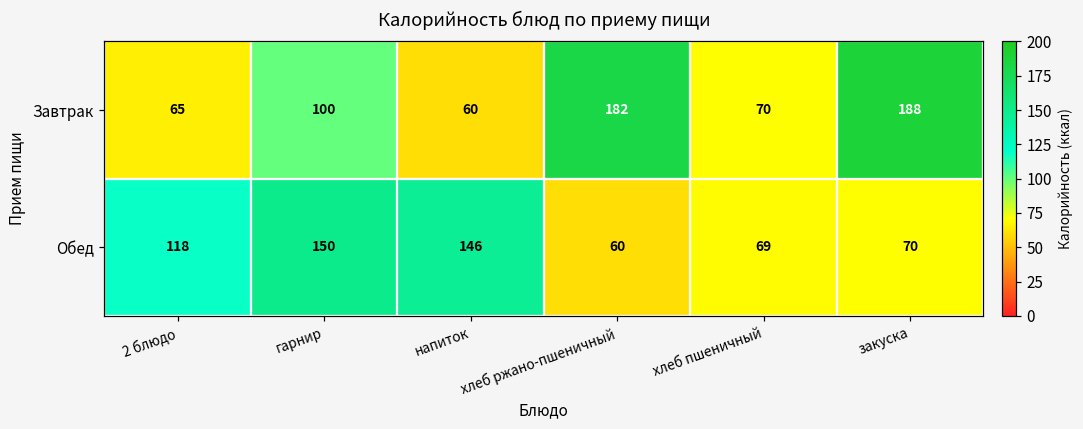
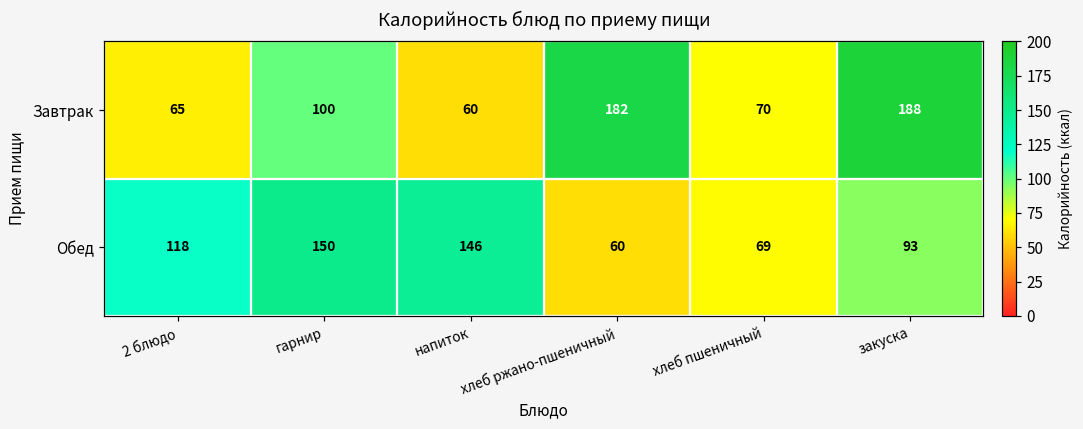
Обед, закуска: 70 -> 93
